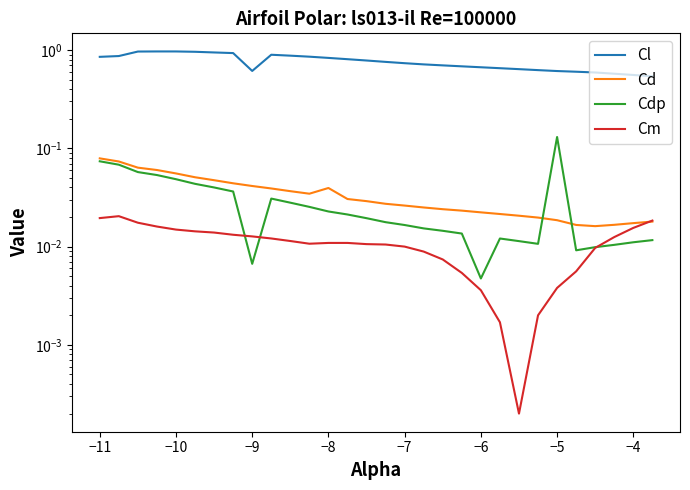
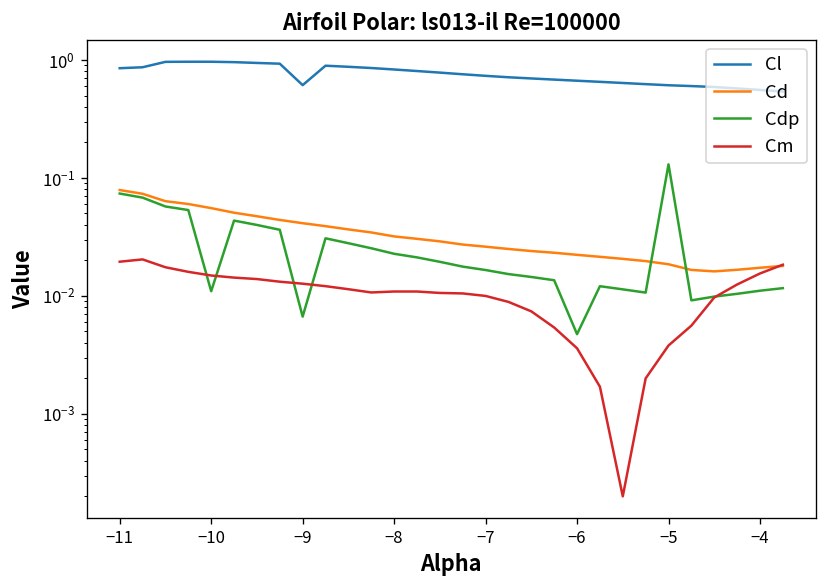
Cdp, −10: 0.05 -> 0.011
Cd, −8: 0.039 -> 0.032
